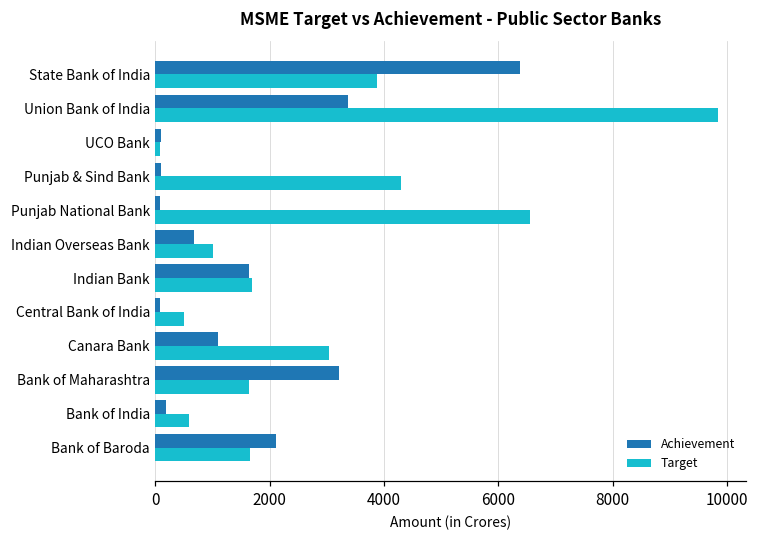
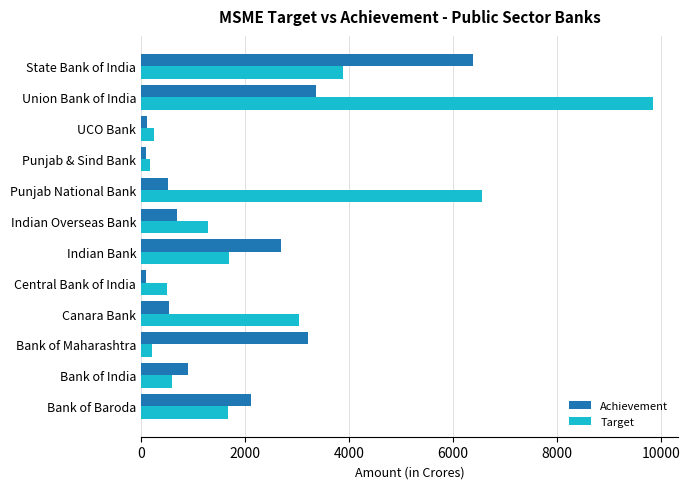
Target, UCO Bank: 100 -> 300
Target, Punjab & Sind Bank: 4300 -> 200
Achievement, Punjab National Bank: 100 -> 500
Target, Indian Overseas Bank: 1000 -> 1300
Achievement, Indian Bank: 1600 -> 2700
Achievement, Canara Bank: 1100 -> 500
Target, Bank of Maharashtra: 1600 -> 200
Achievement, Bank of India: 200 -> 900
